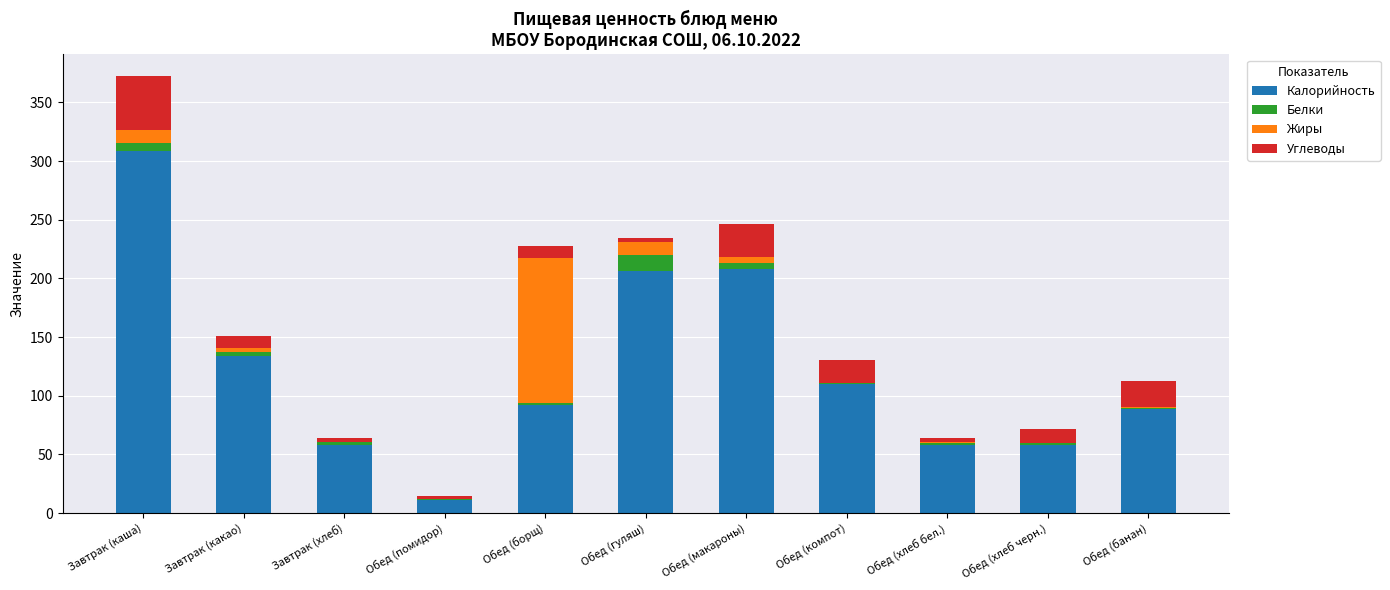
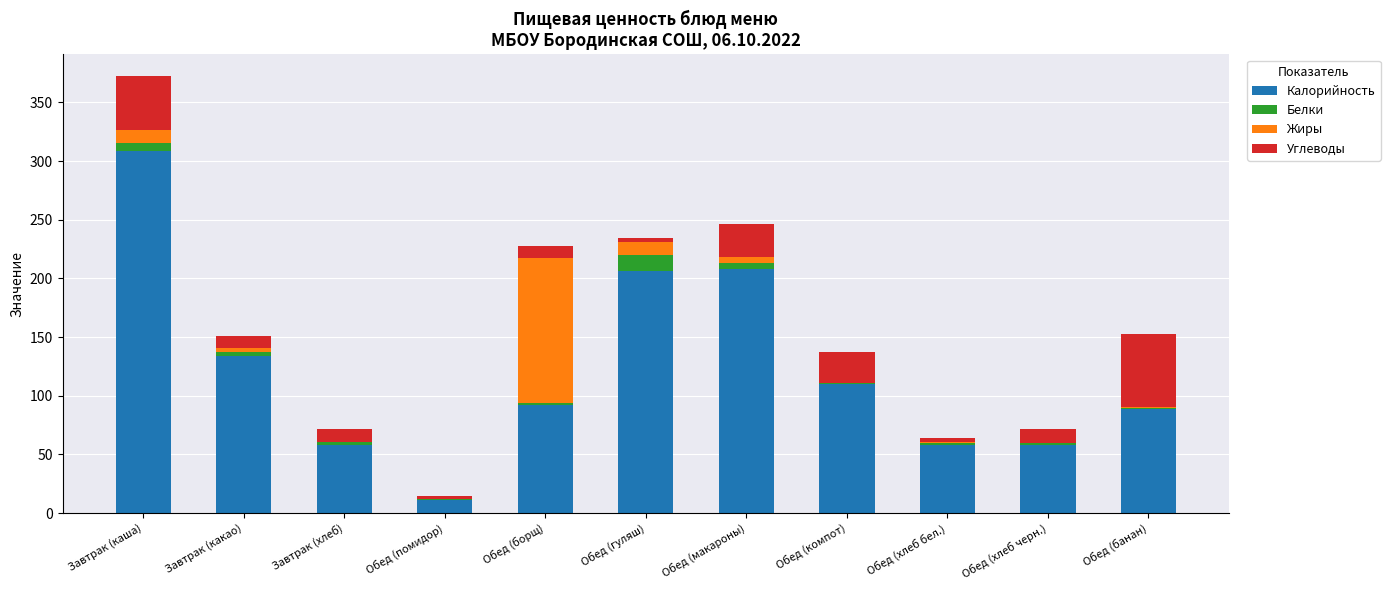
Углеводы, Завтрак (хлеб): 4 -> 12
Углеводы, Обед (компот): 20 -> 27
Углеводы, Обед (банан): 23 -> 62
